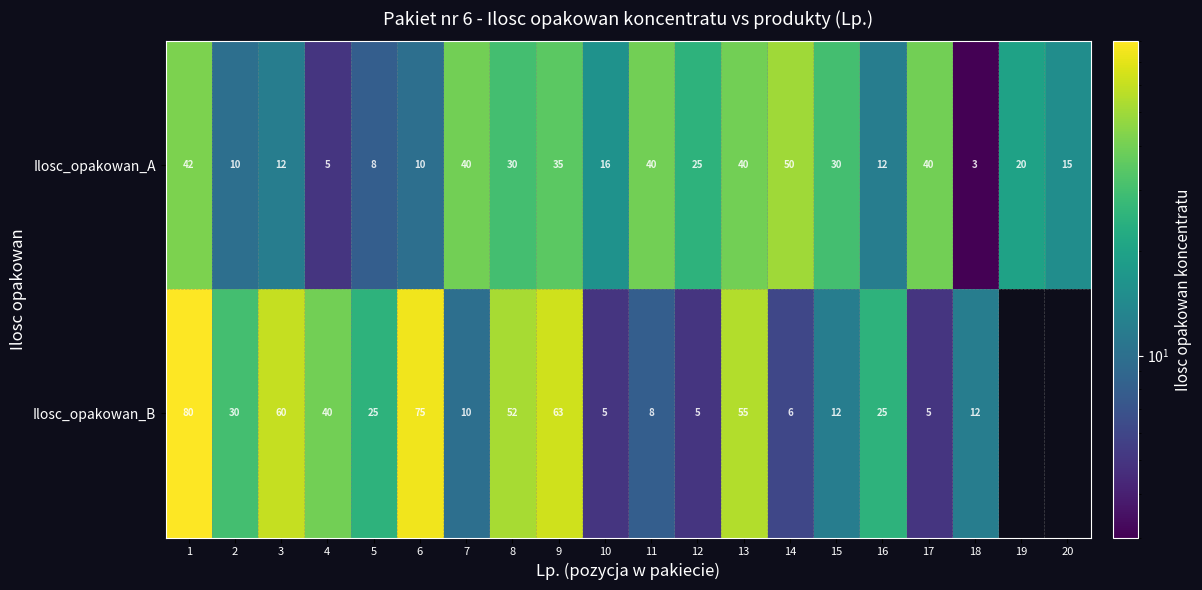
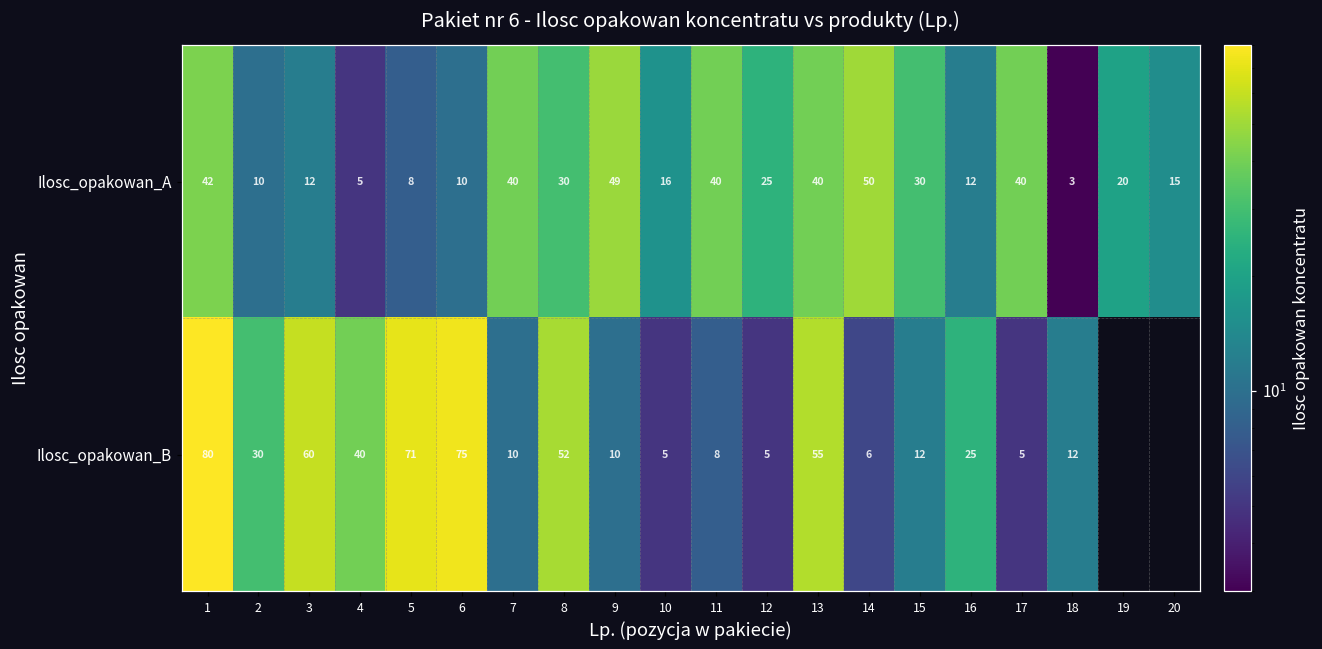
Ilosc_opakowan_A, 9: 35 -> 49
Ilosc_opakowan_B, 5: 25 -> 71
Ilosc_opakowan_B, 9: 63 -> 10
